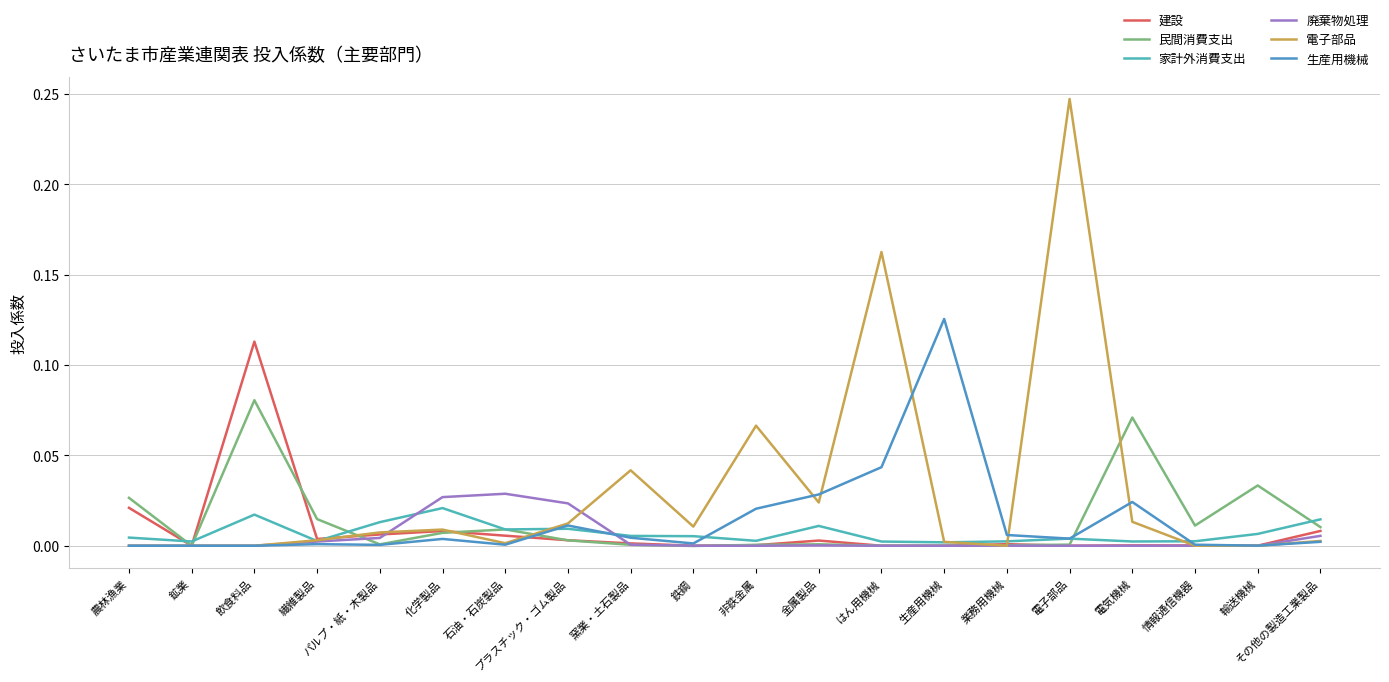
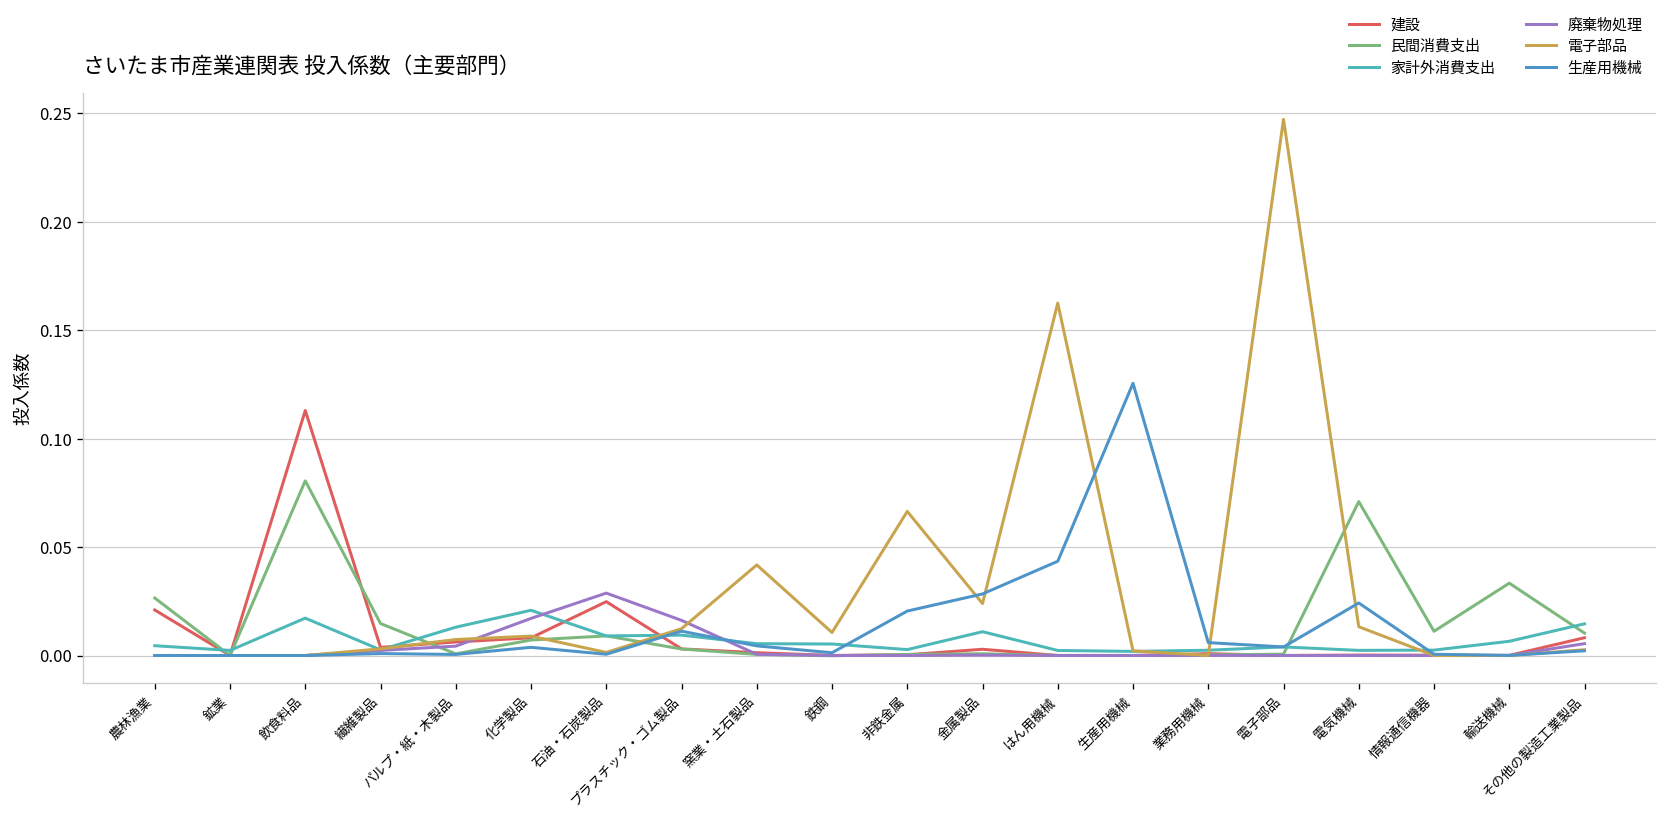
廃棄物処理, 化学製品: 0.027 -> 0.017
建設, 石油・石炭製品: 0.006 -> 0.025
廃棄物処理, プラスチック・ゴム製品: 0.023 -> 0.016
